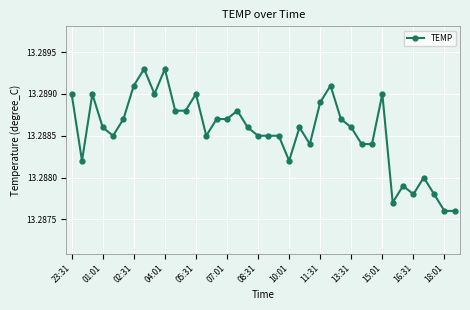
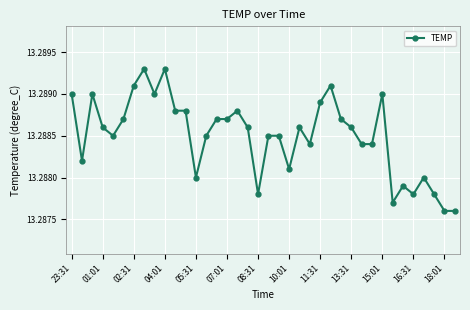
05:31: 13.289 -> 13.288
08:31: 13.2885 -> 13.2878
10:01: 13.2882 -> 13.2881
